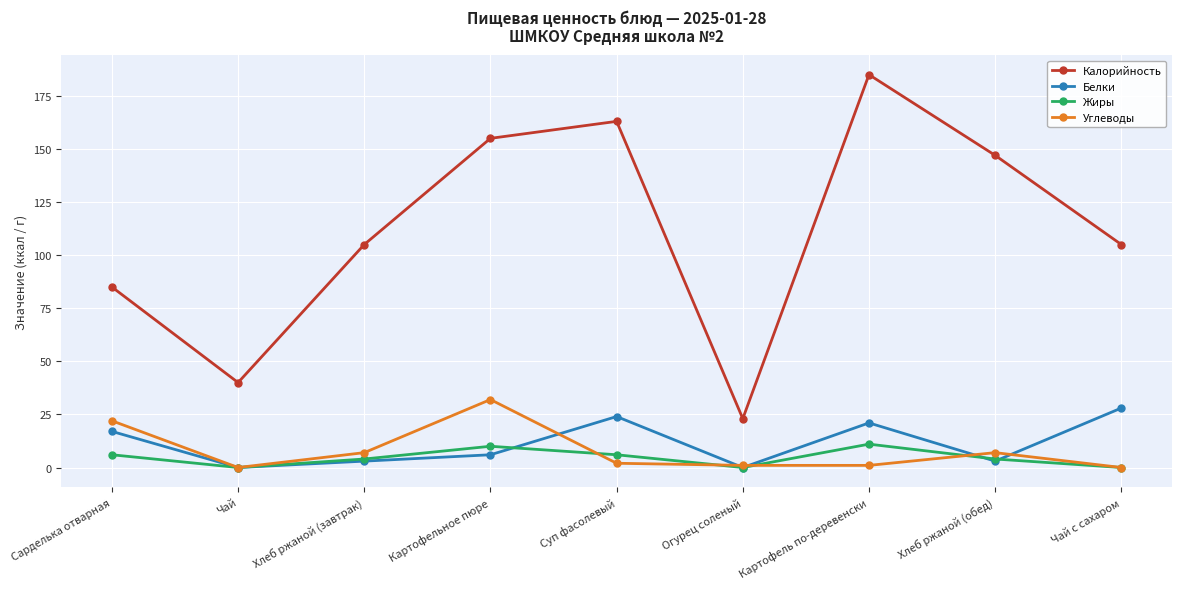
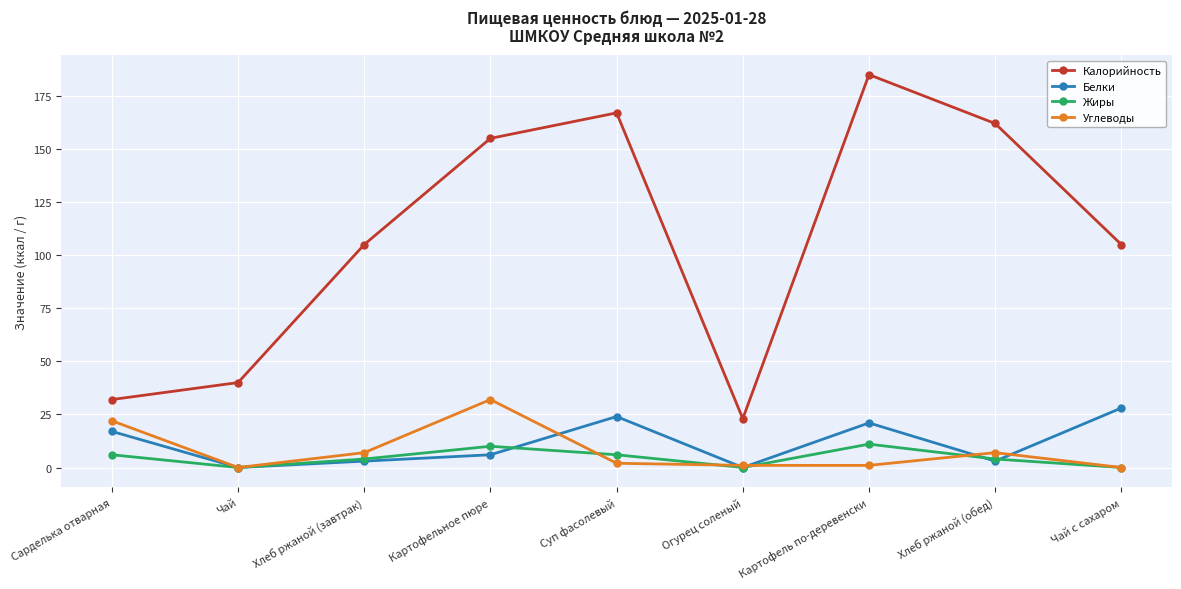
Калорийность, Сарделька отварная: 85 -> 32
Калорийность, Суп фасолевый: 163 -> 167
Калорийность, Хлеб ржаной (обед): 147 -> 162
